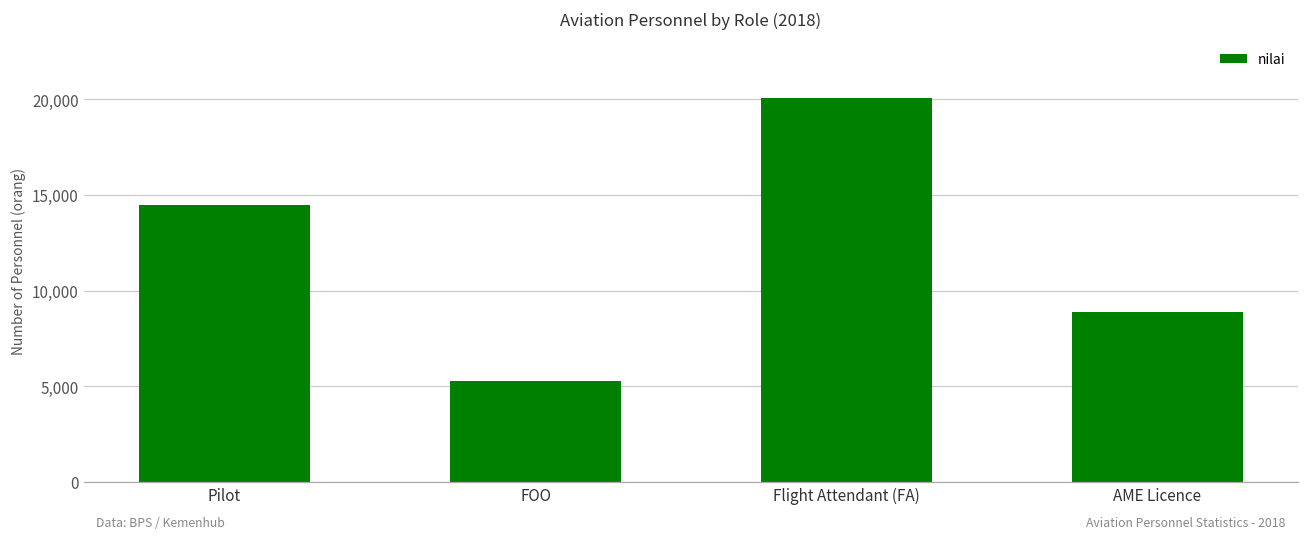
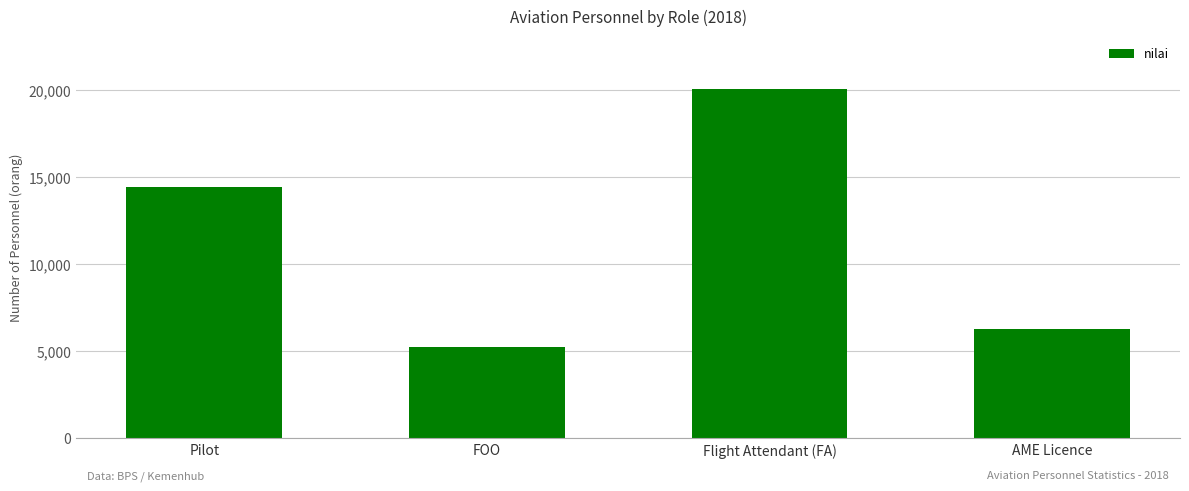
AME Licence: 8,900 -> 6,300
